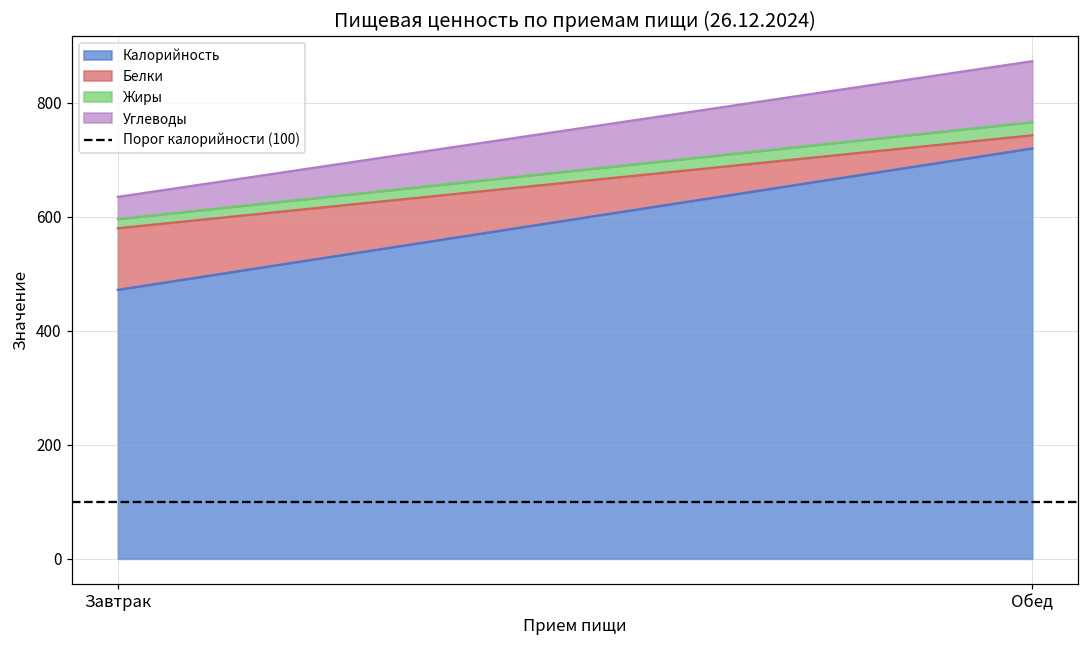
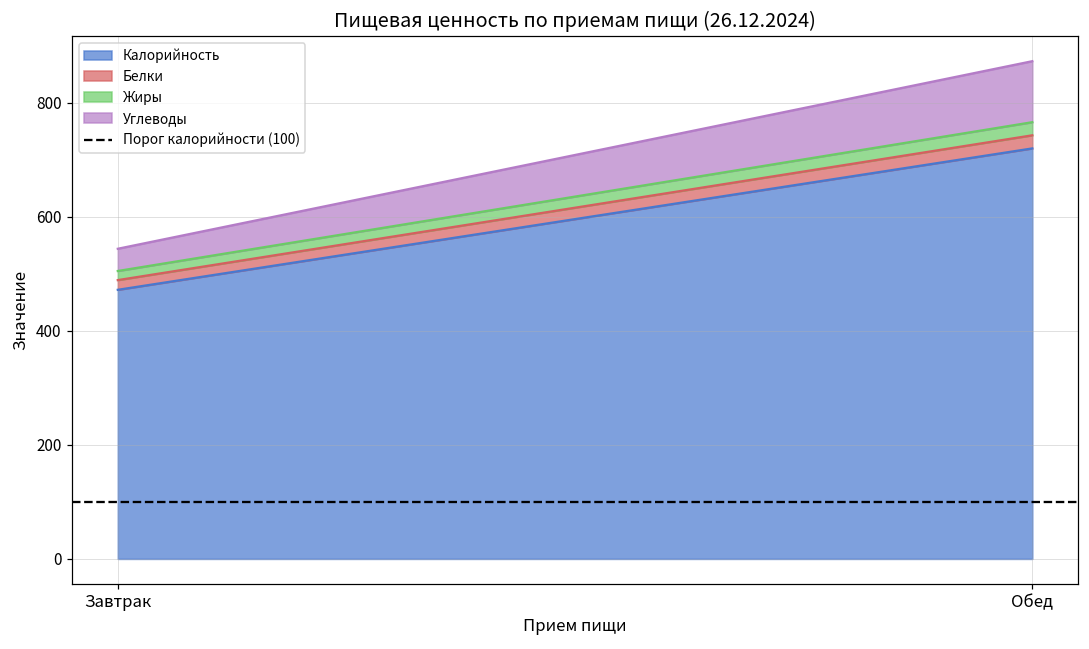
Белки, Завтрак: 110 -> 20
